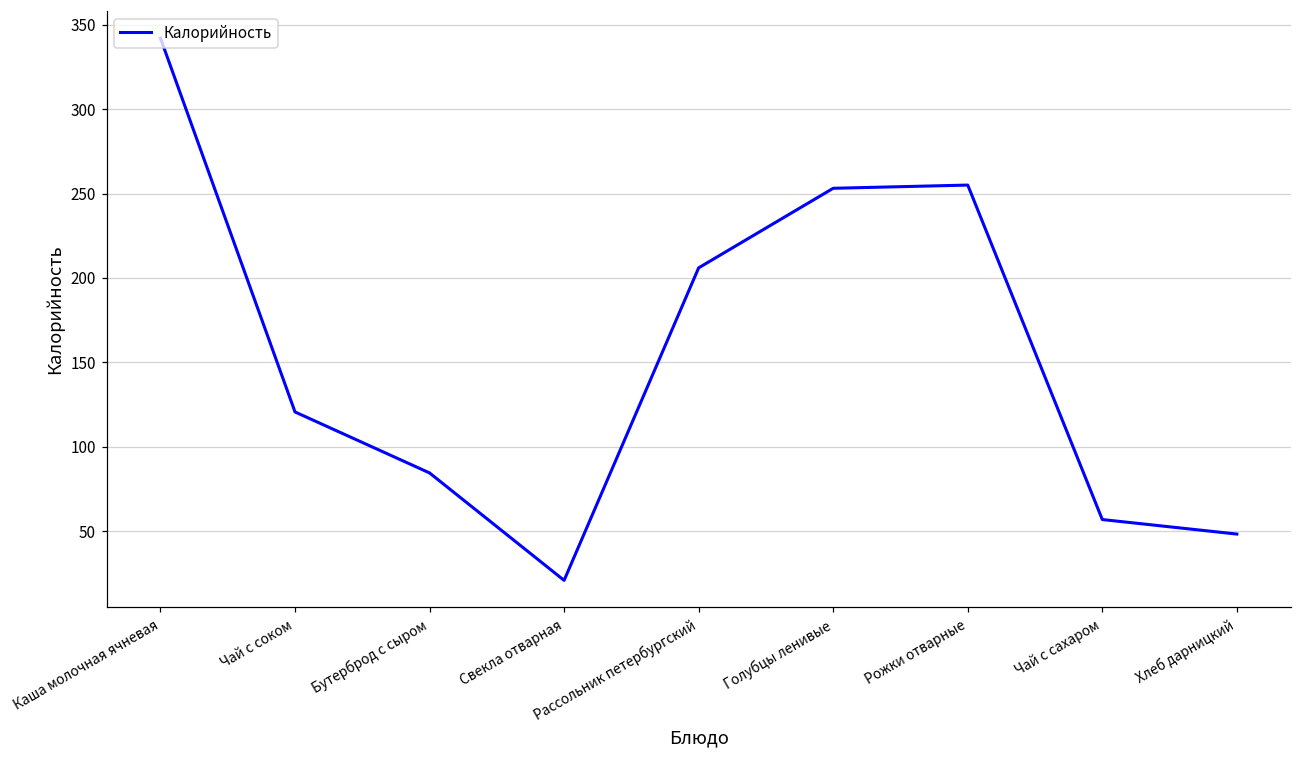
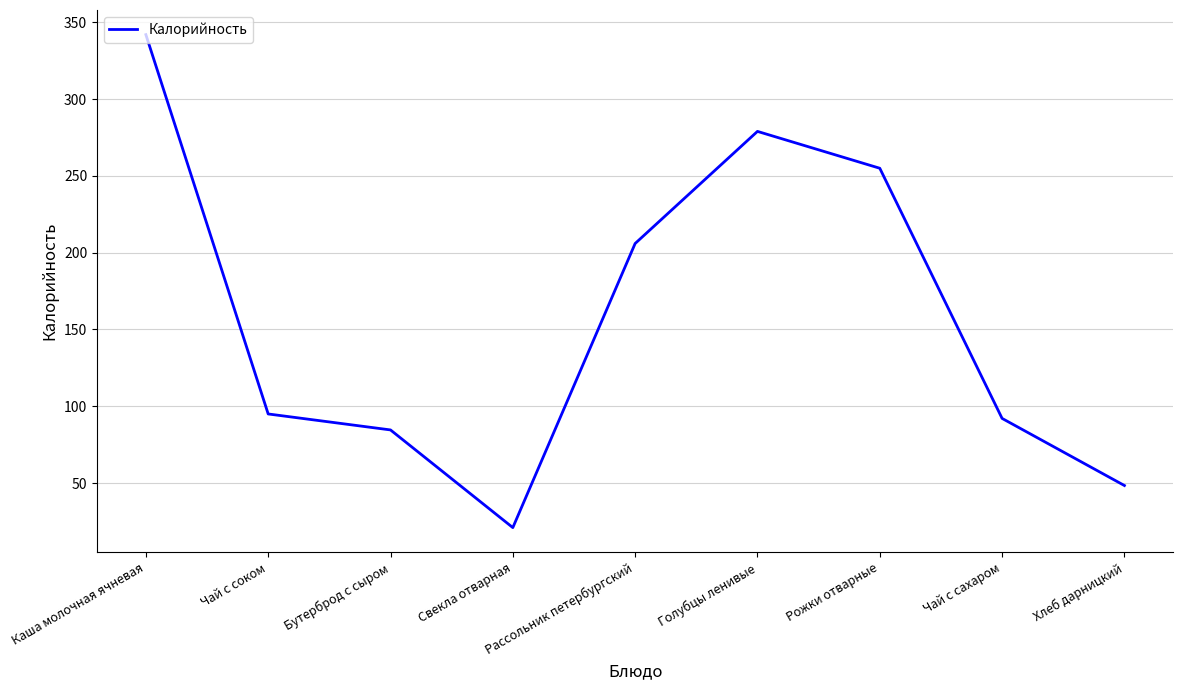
Чай с соком: 121 -> 95
Голубцы ленивые: 253 -> 279
Чай с сахаром: 57 -> 92
